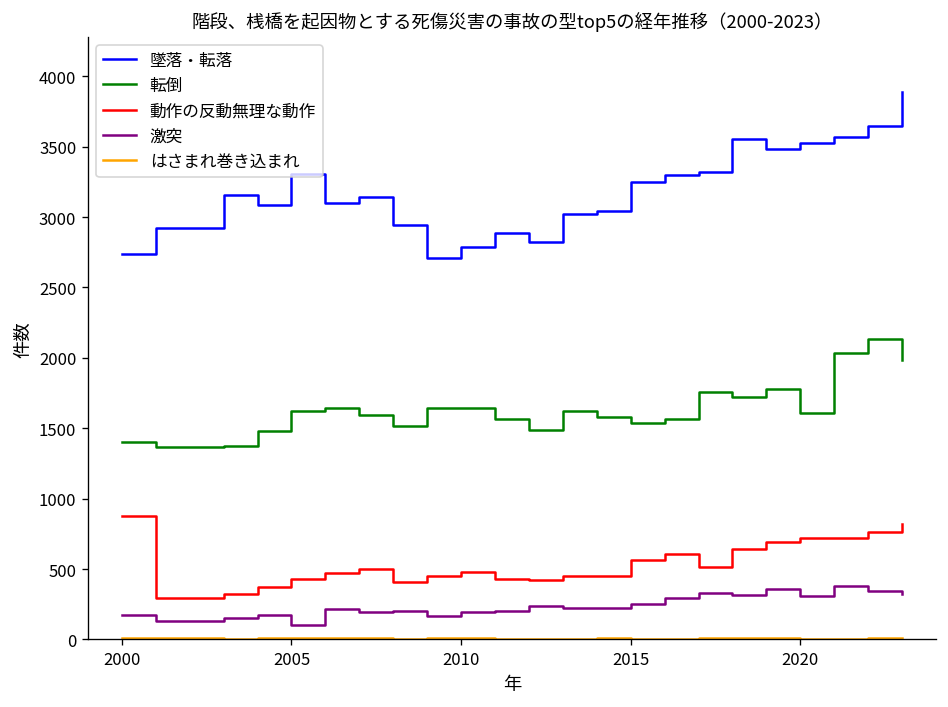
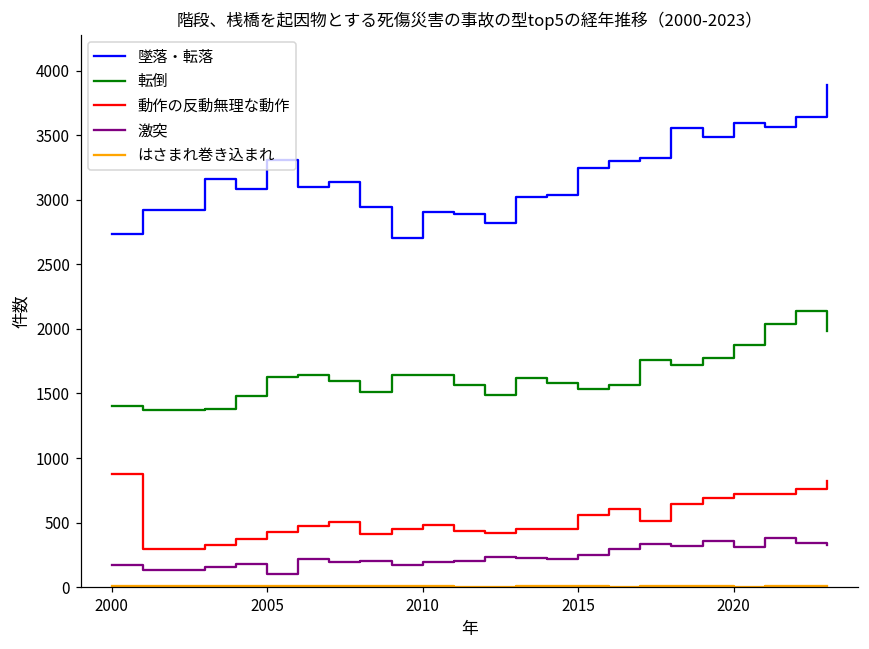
墜落・転落, 2010: 2790 -> 2910
墜落・転落, 2020: 3530 -> 3600
転倒, 2020: 1610 -> 1870
